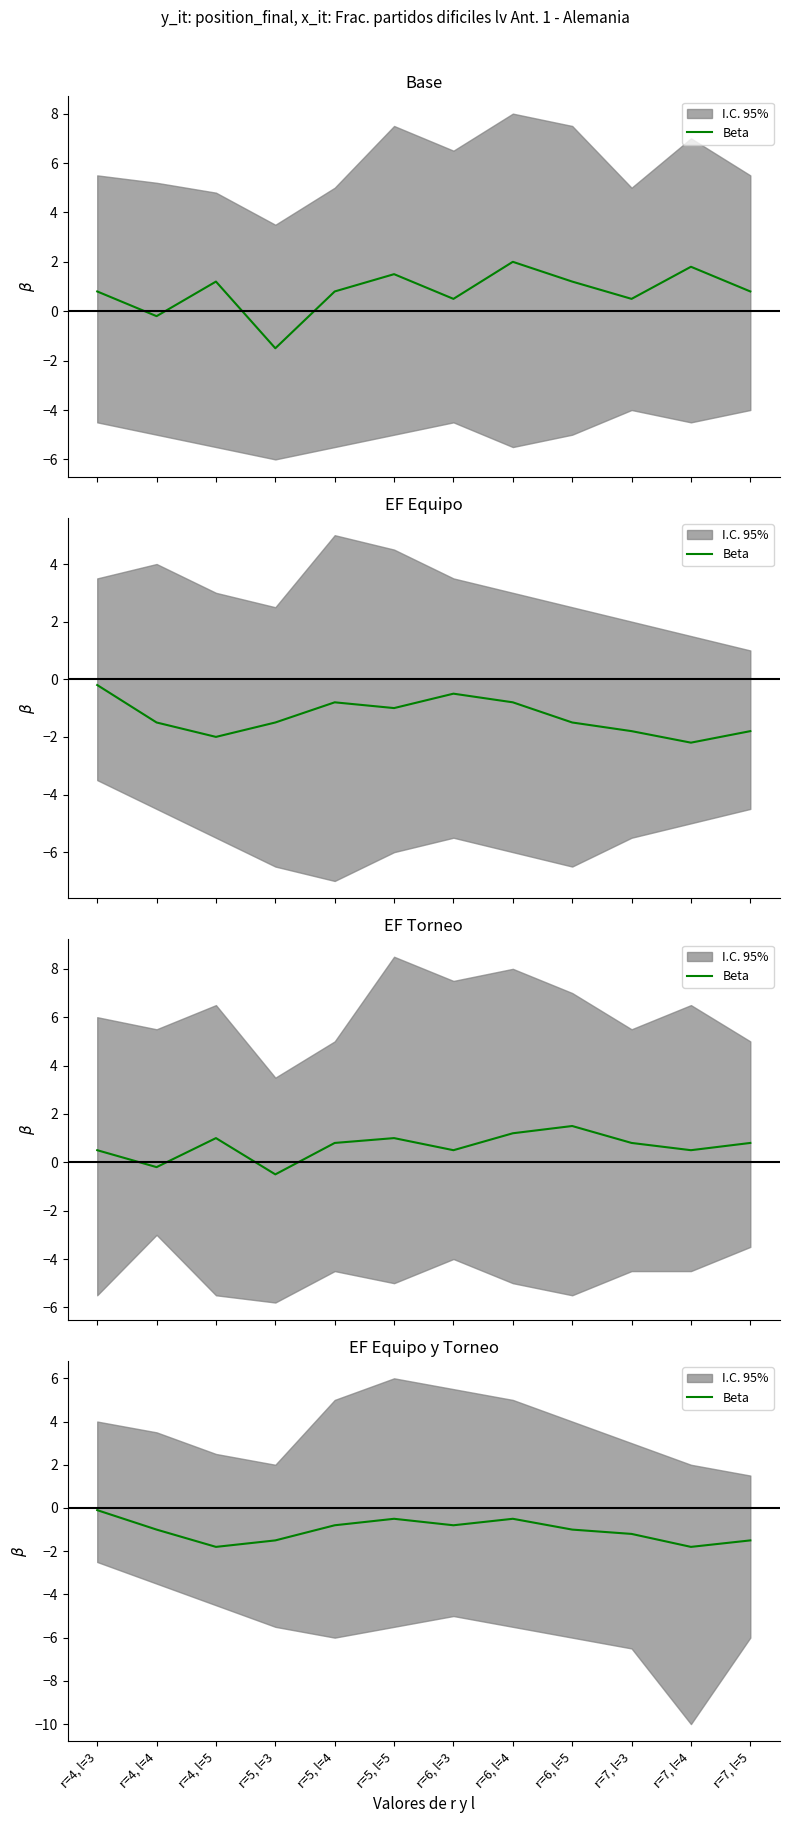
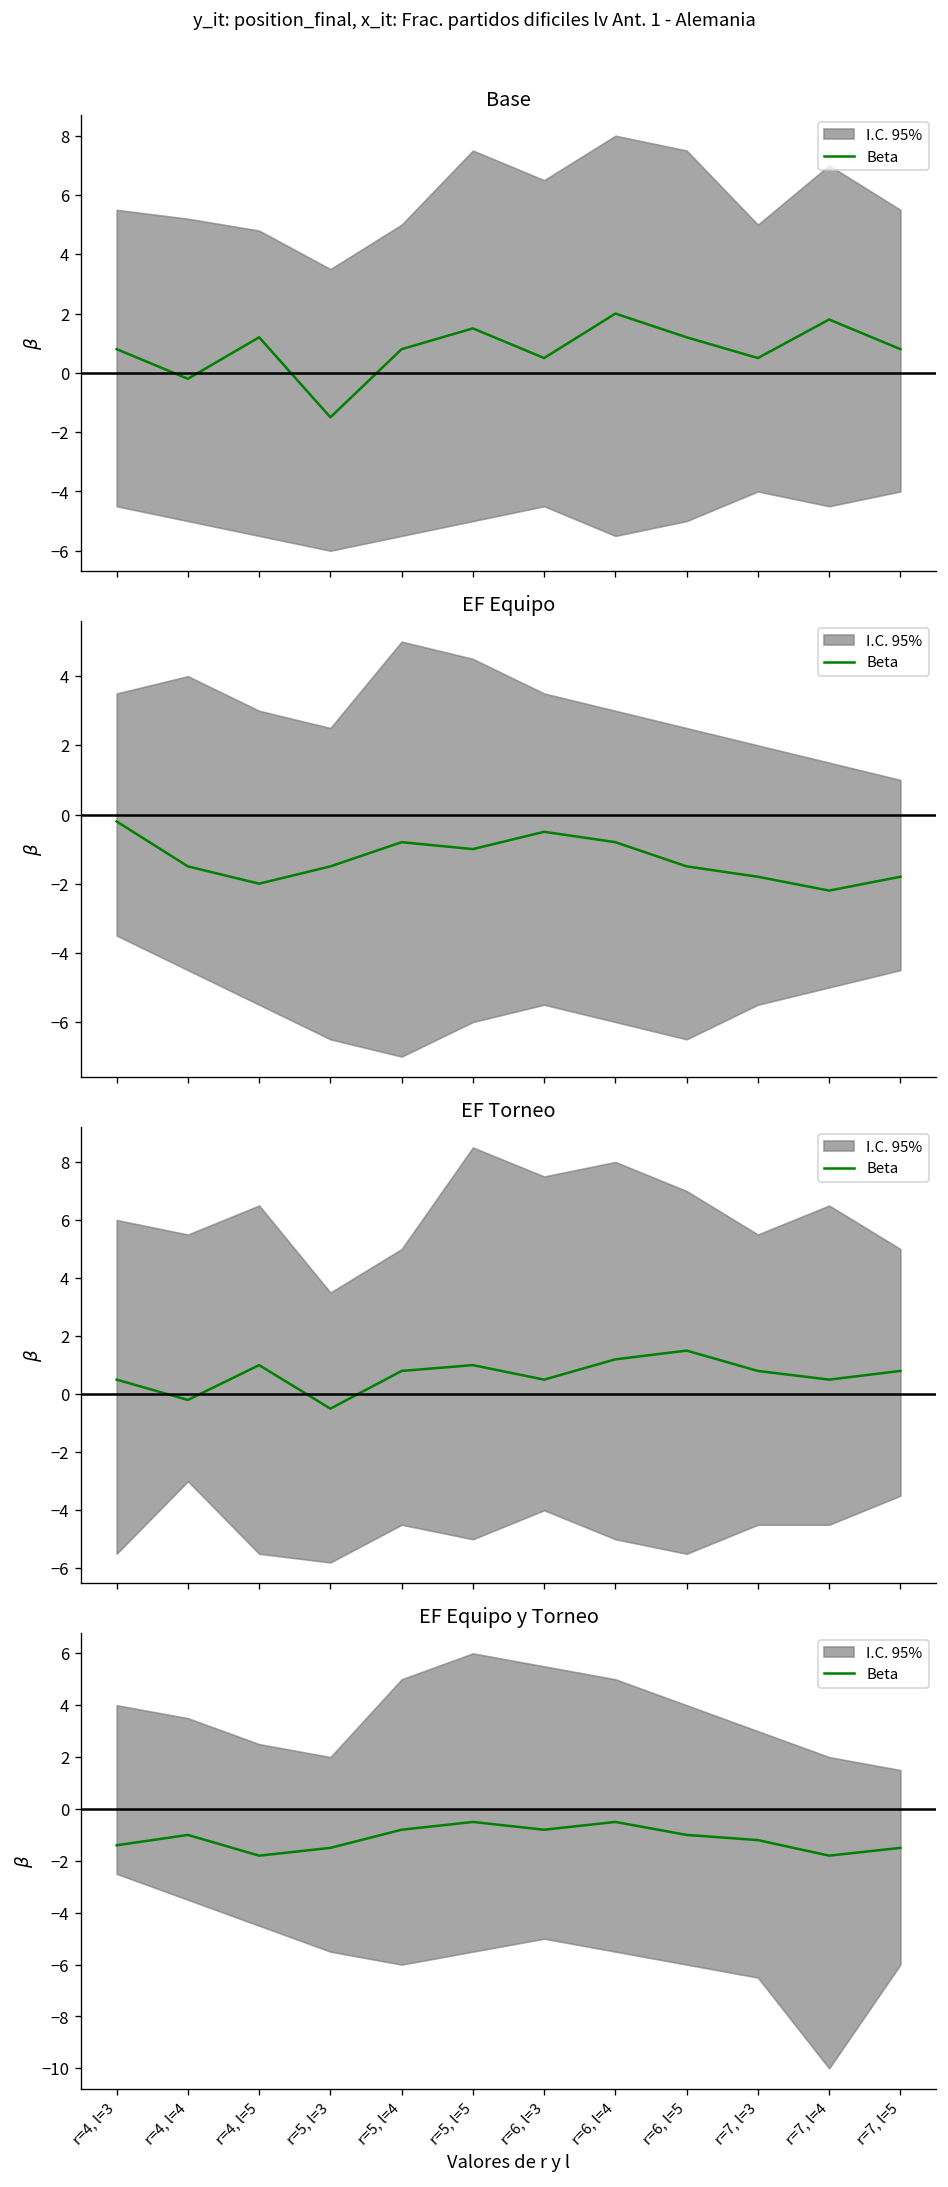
EF Equipo y Torneo, Beta, r=4, l=3: -0.1 -> -1.4
